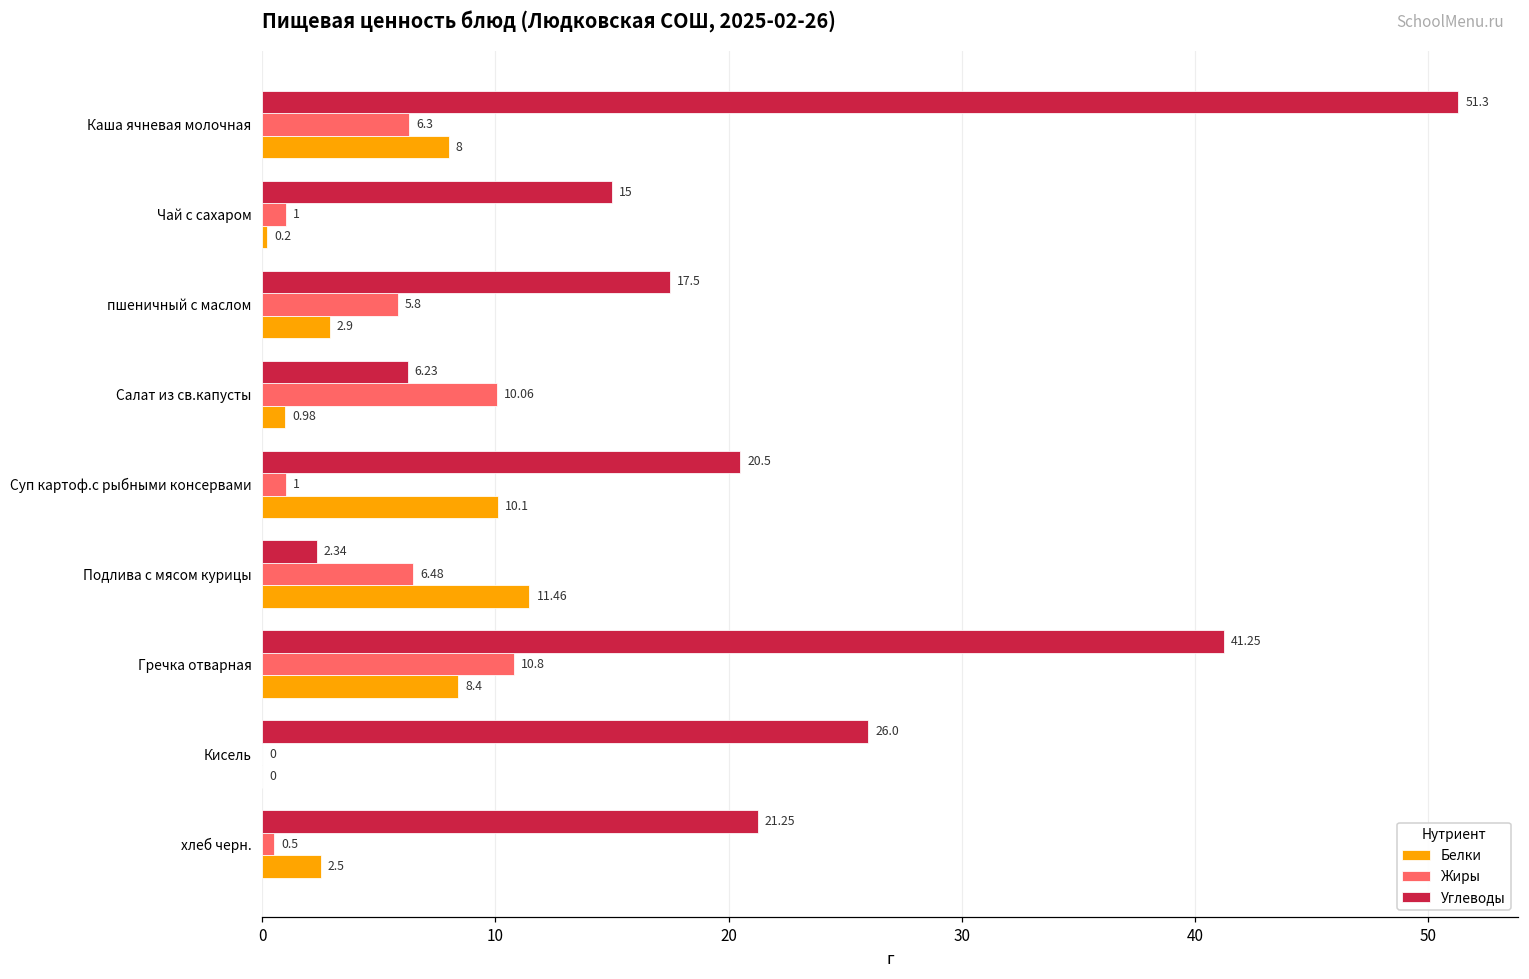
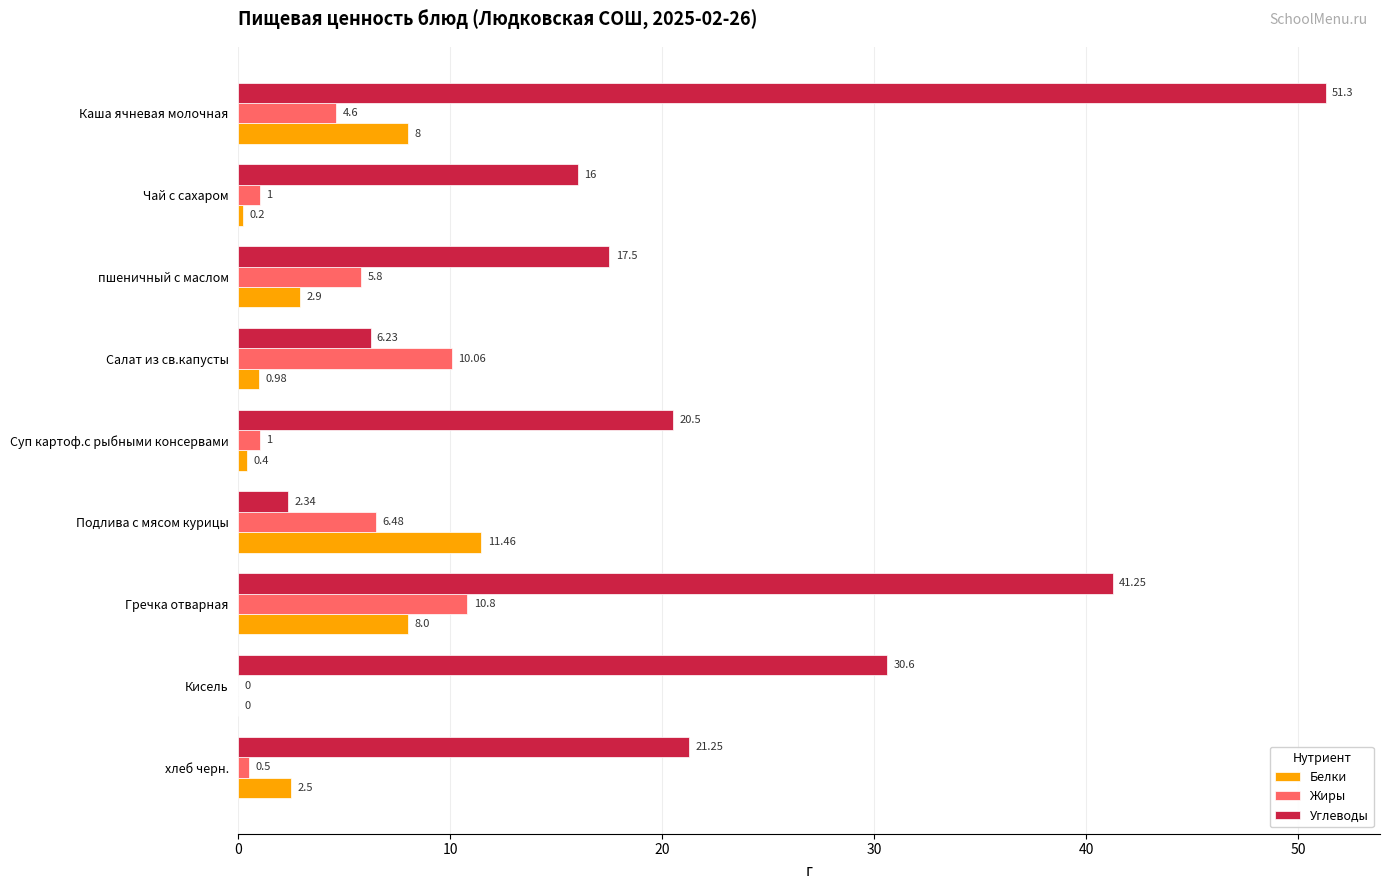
Жиры, Каша ячневая молочная: 6.3 -> 4.6
Углеводы, Чай с сахаром: 15 -> 16
Белки, Суп картоф.с рыбными консервами: 10.1 -> 0.4
Белки, Гречка отварная: 8.4 -> 8.0
Углеводы, Кисель: 26.0 -> 30.6
